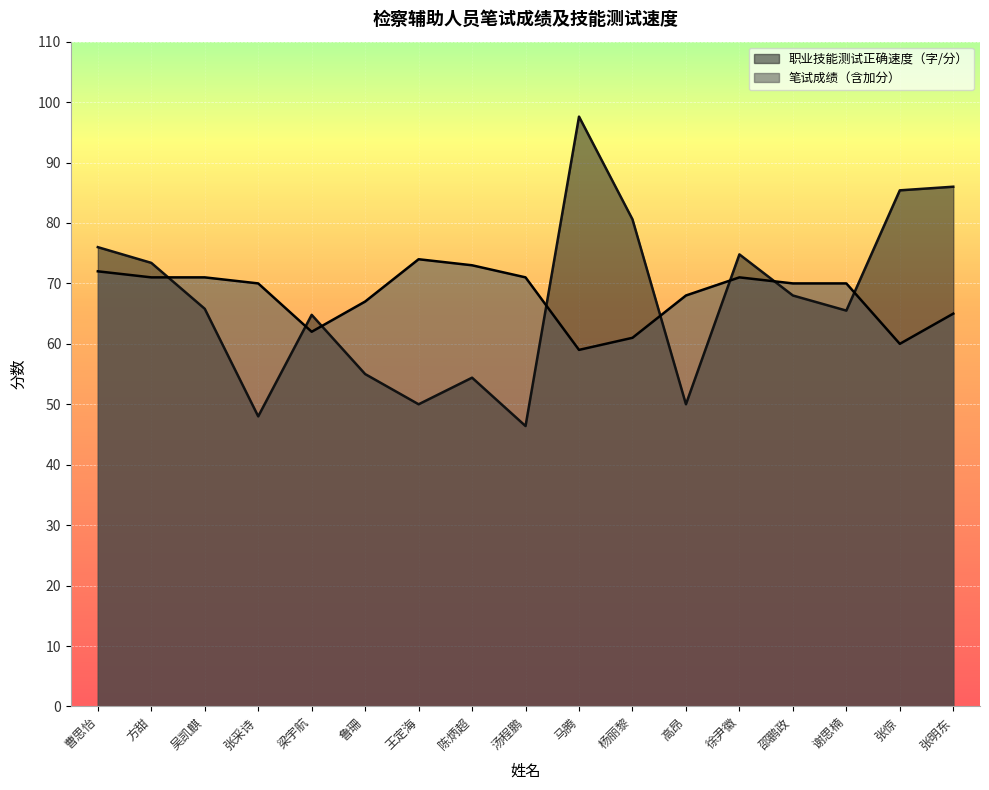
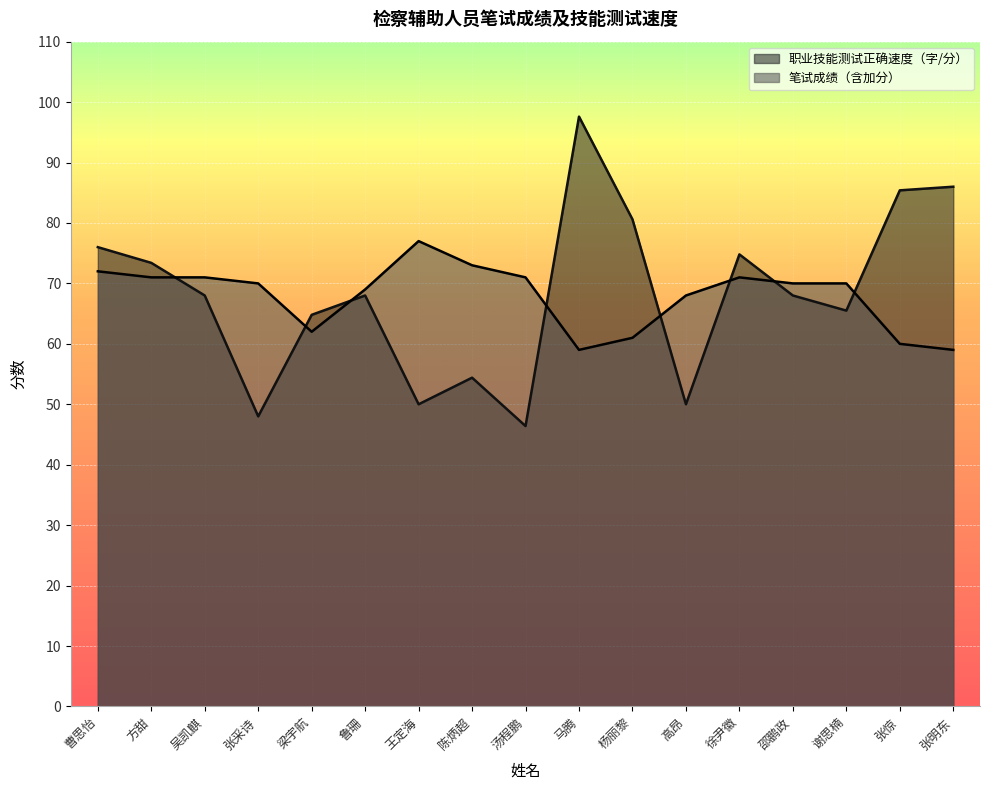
职业技能测试正确速度（字/分）, 吴凯麒: 66 -> 68
职业技能测试正确速度（字/分）, 鲁珊: 55 -> 68
笔试成绩（含加分）, 鲁珊: 67 -> 69
笔试成绩（含加分）, 王定海: 74 -> 77
笔试成绩（含加分）, 张明东: 65 -> 59
